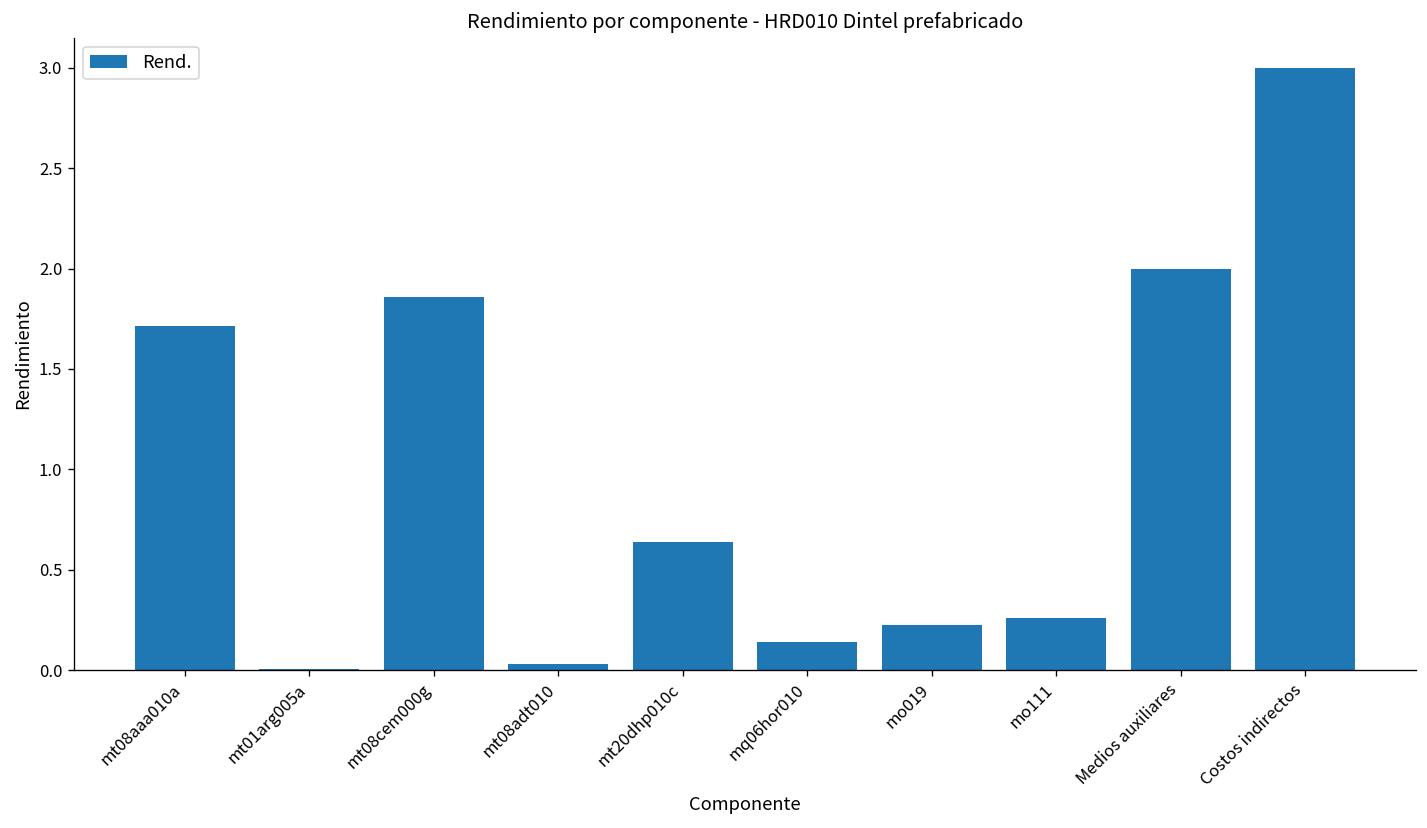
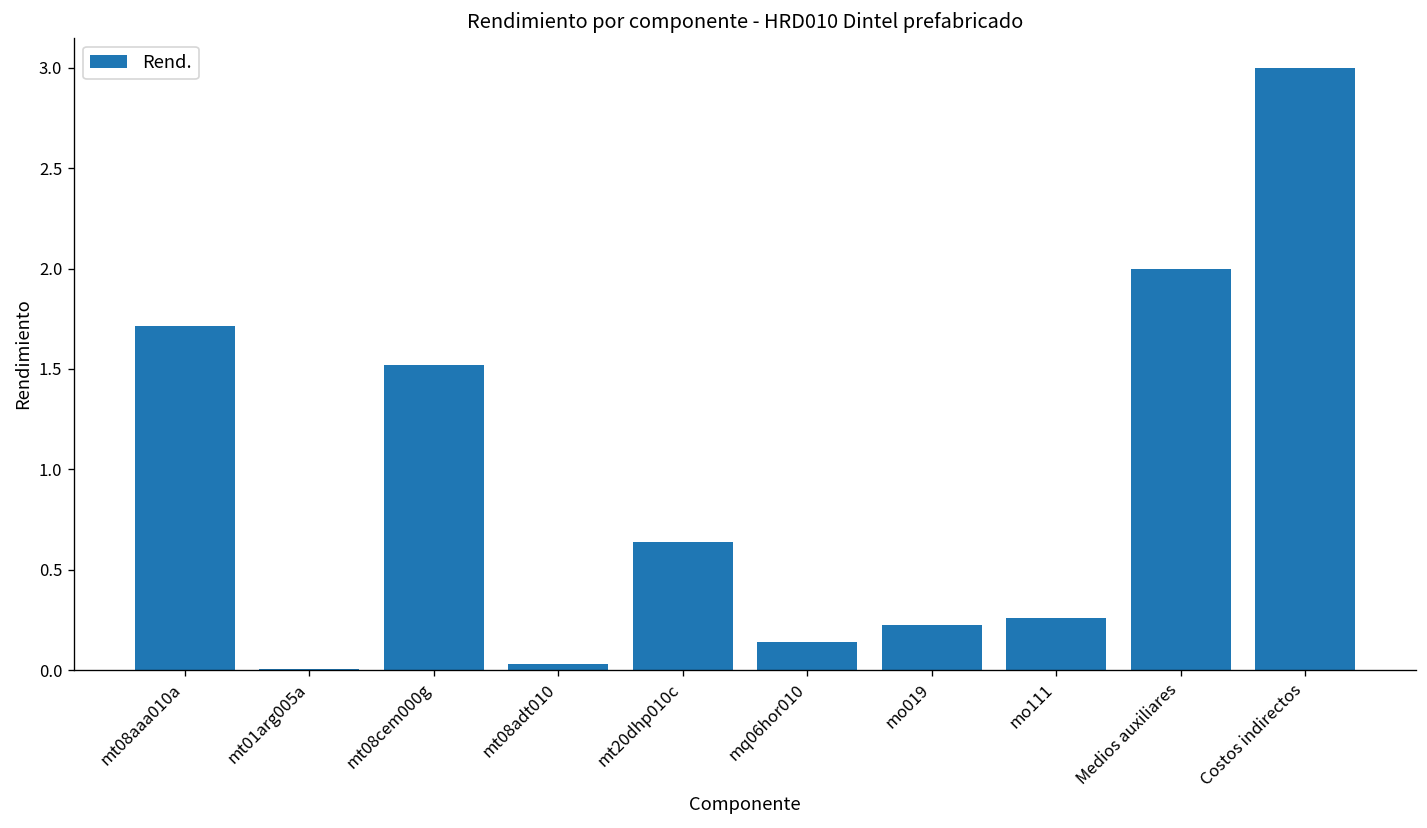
mt08cem000g: 1.86 -> 1.52
